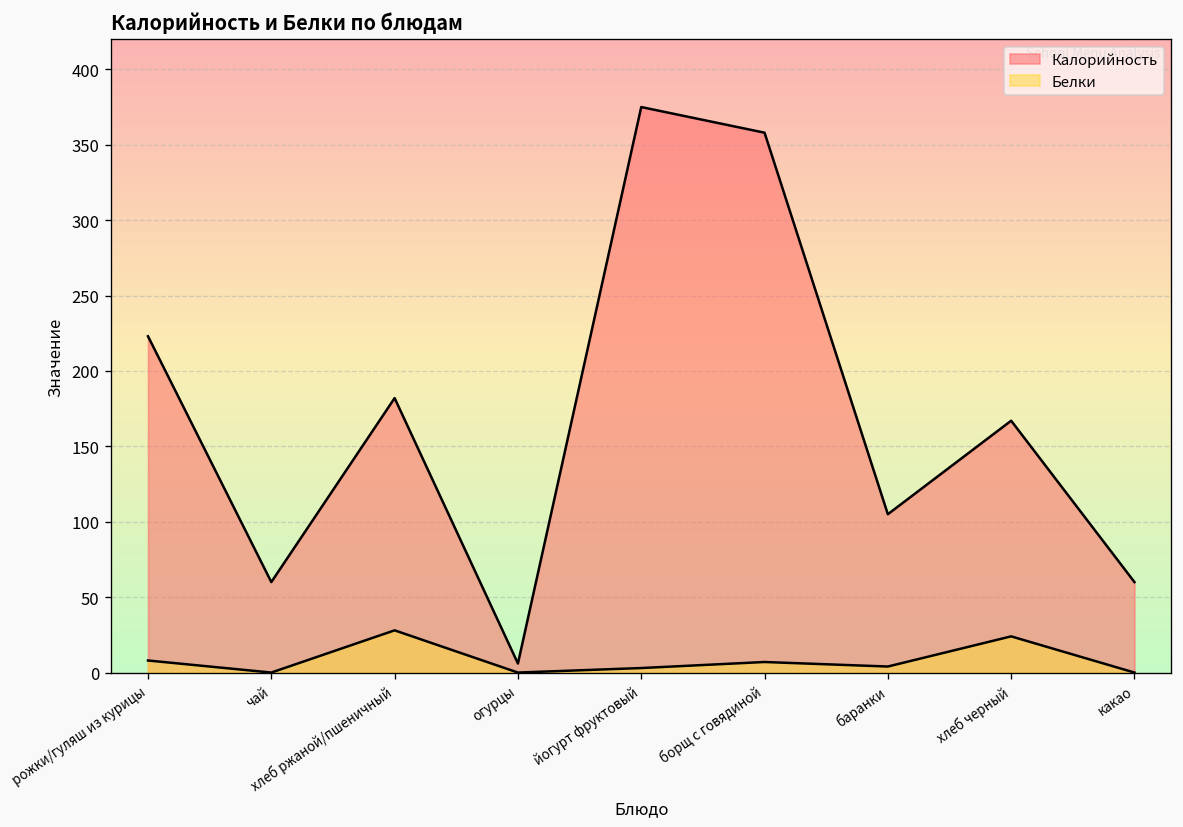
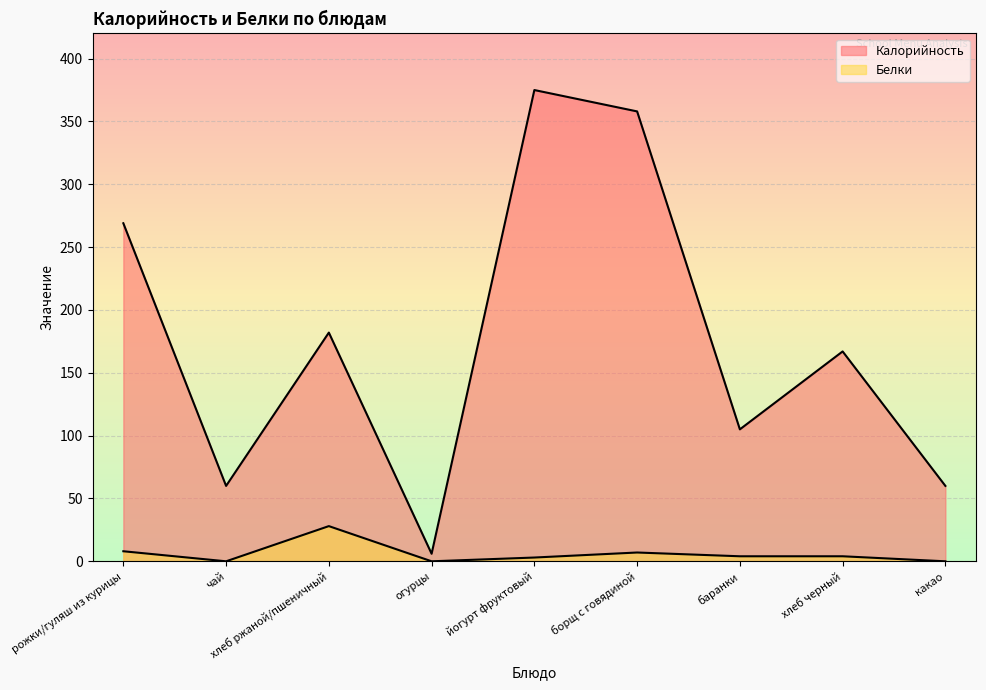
Калорийность, рожки/гуляш из курицы: 223 -> 269
Белки, хлеб черный: 24 -> 4
